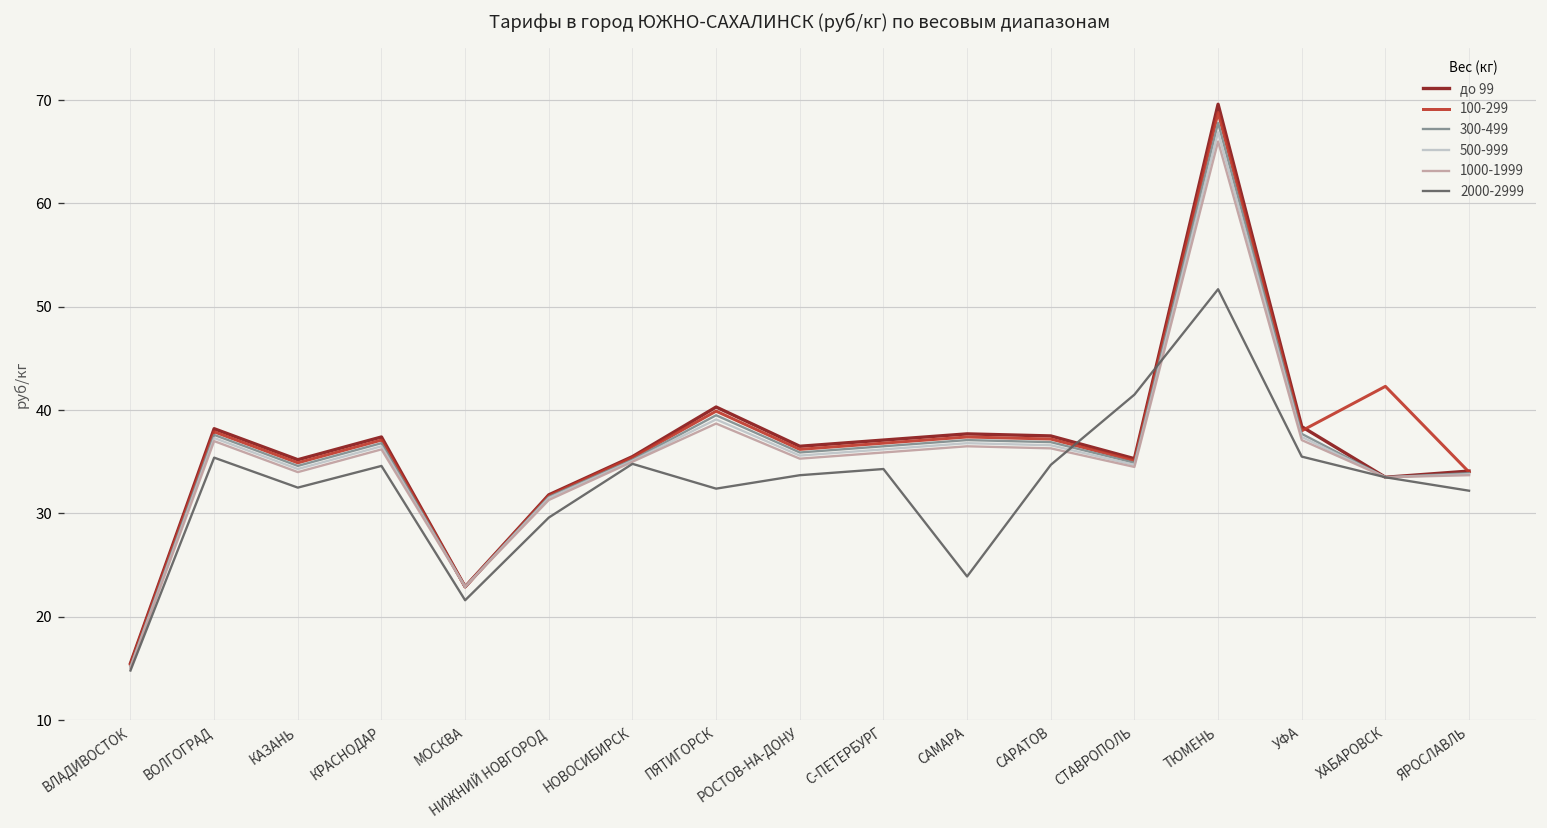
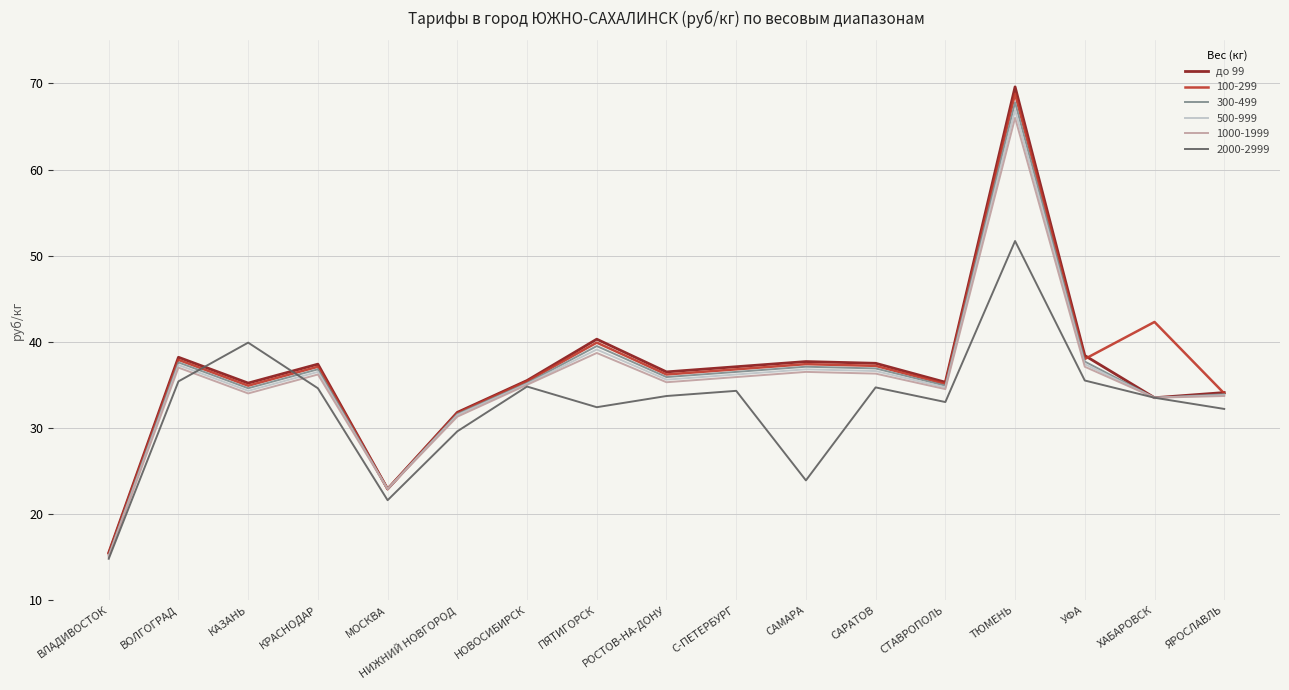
2000-2999, КАЗАНЬ: 33 -> 40
2000-2999, СТАВРОПОЛЬ: 42 -> 33
